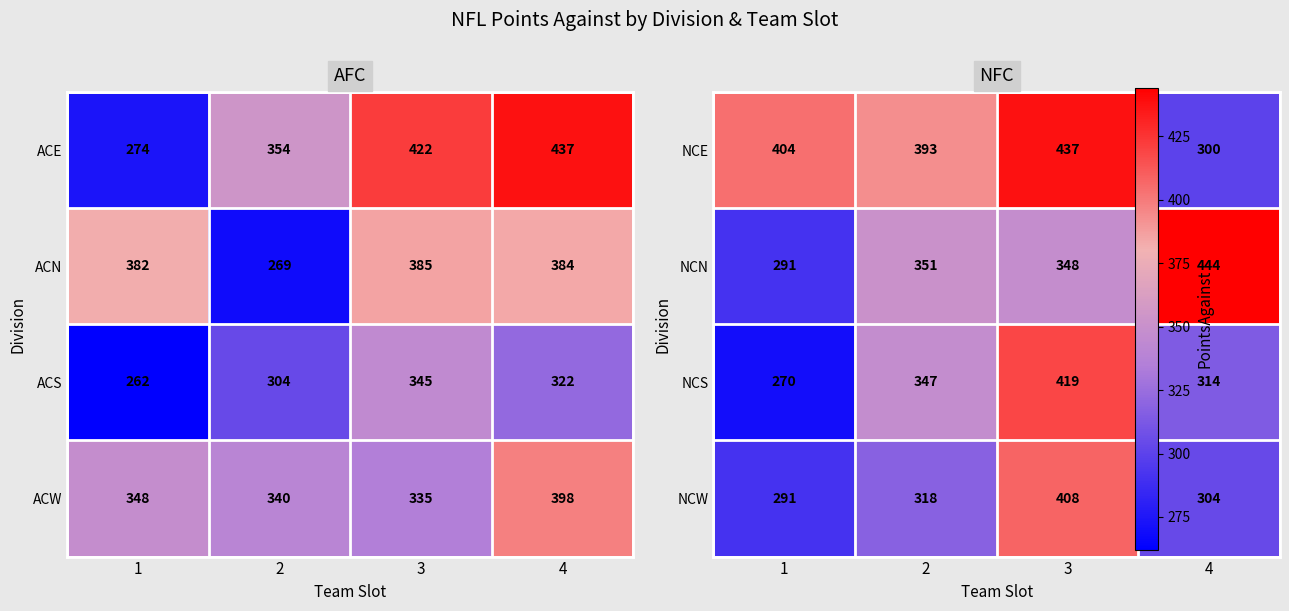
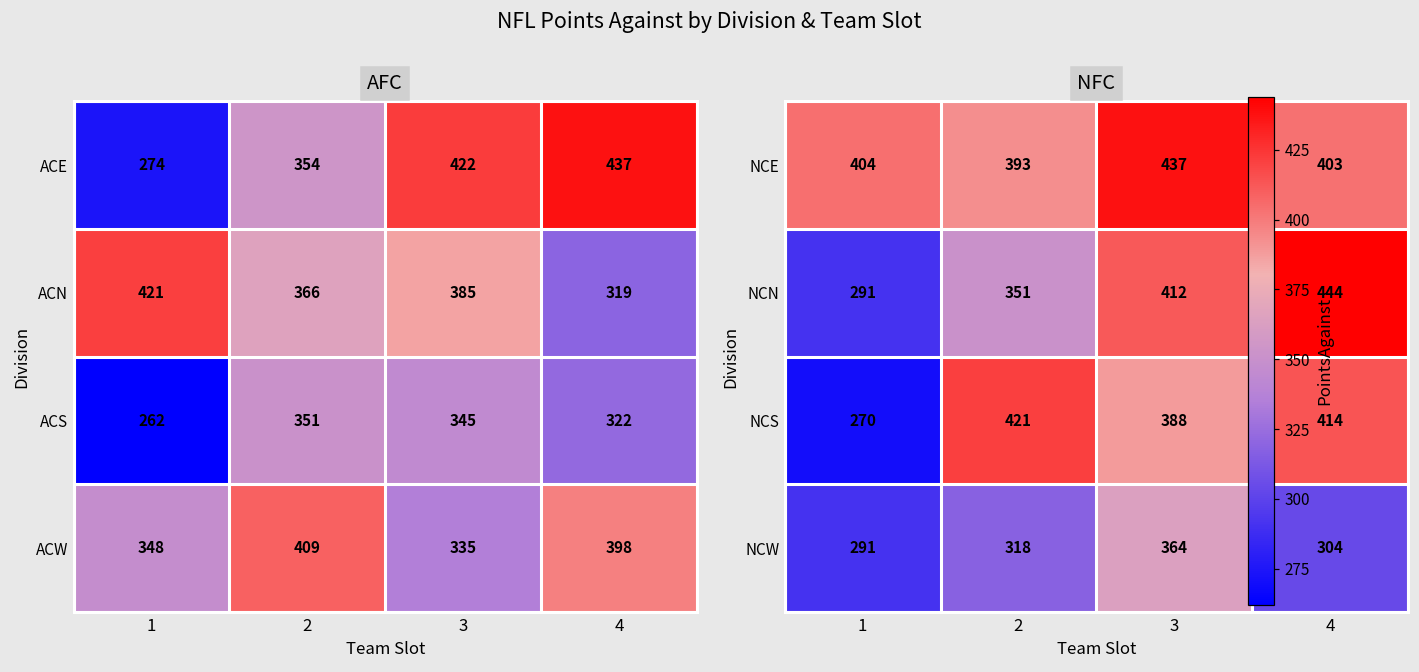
AFC, ACN, 1: 382 -> 421
AFC, ACN, 2: 269 -> 366
AFC, ACN, 4: 384 -> 319
AFC, ACS, 2: 304 -> 351
AFC, ACW, 2: 340 -> 409
NFC, NCE, 4: 300 -> 403
NFC, NCN, 3: 348 -> 412
NFC, NCS, 2: 347 -> 421
NFC, NCS, 3: 419 -> 388
NFC, NCS, 4: 314 -> 414
NFC, NCW, 3: 408 -> 364
